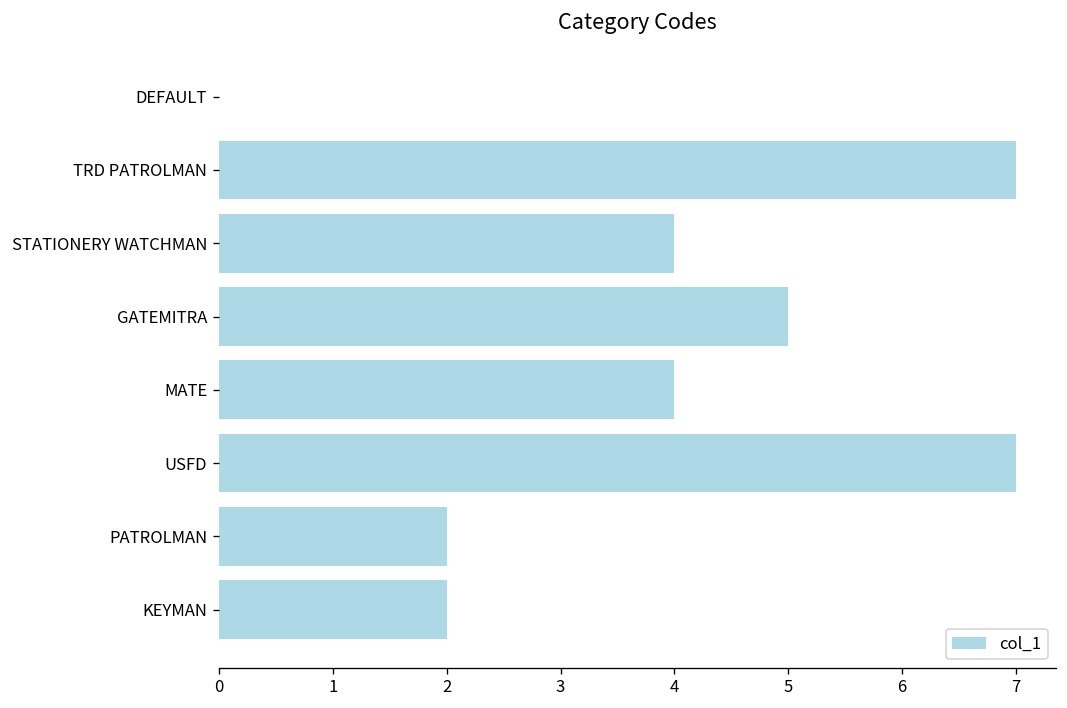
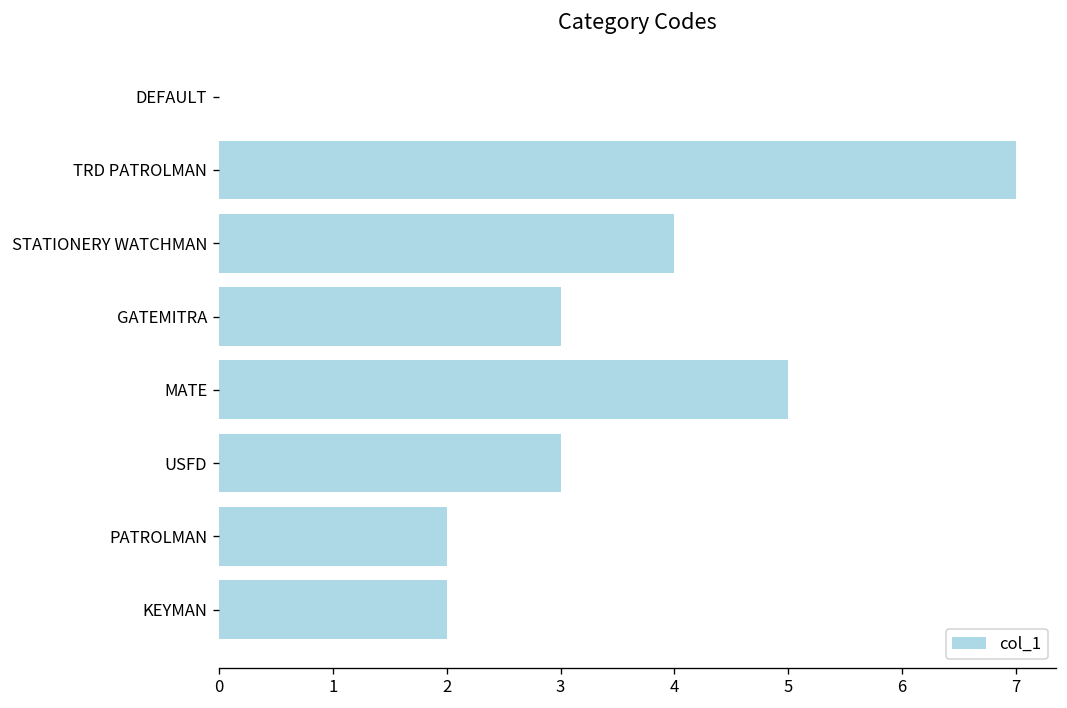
GATEMITRA: 5 -> 3
MATE: 4 -> 5
USFD: 7 -> 3
